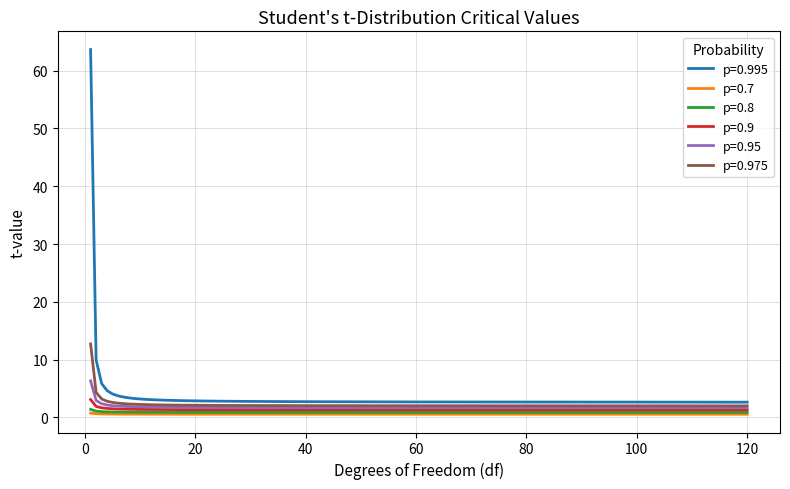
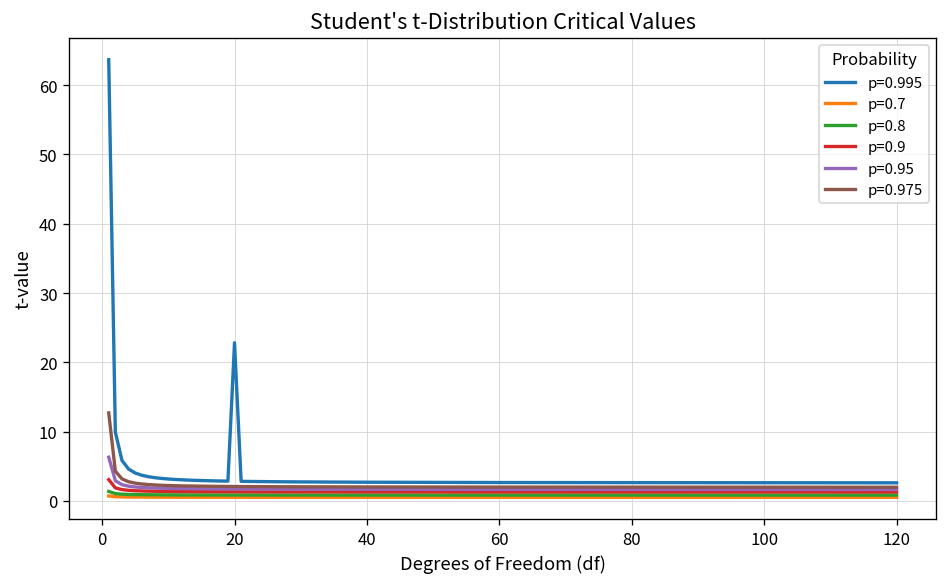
p=0.995, 20: 3 -> 23
